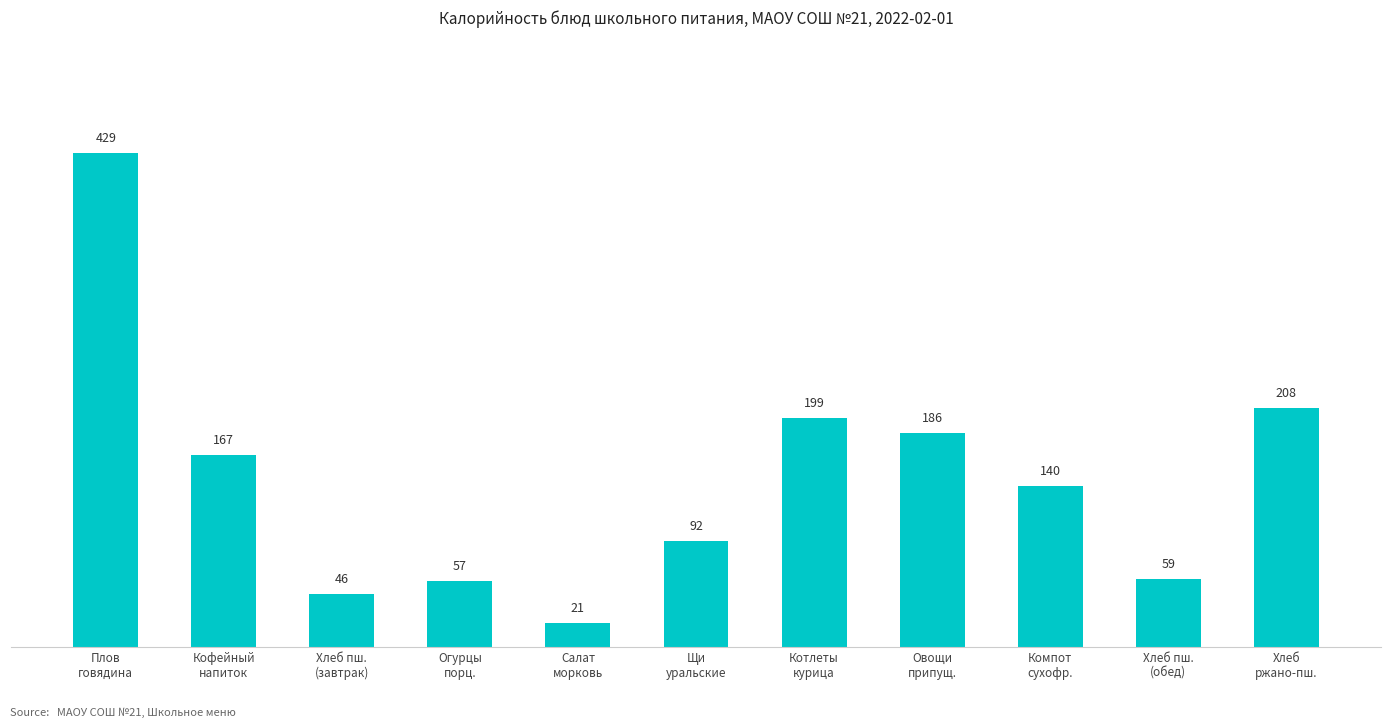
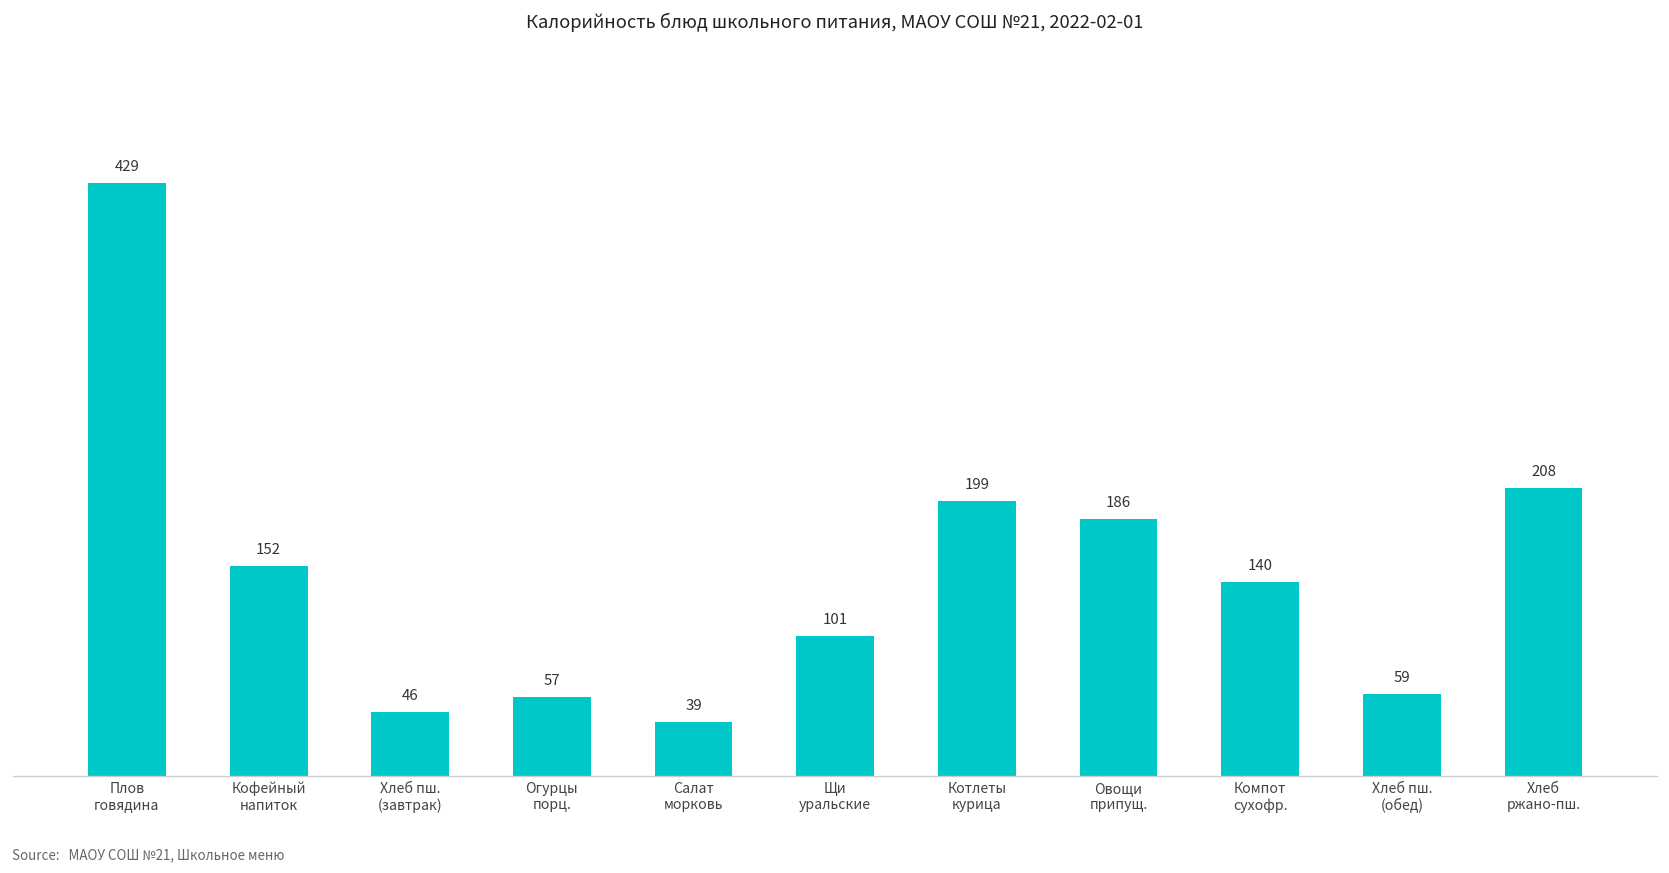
Кофейный напиток: 167 -> 152
Салат морковь: 21 -> 39
Щи уральские: 92 -> 101
